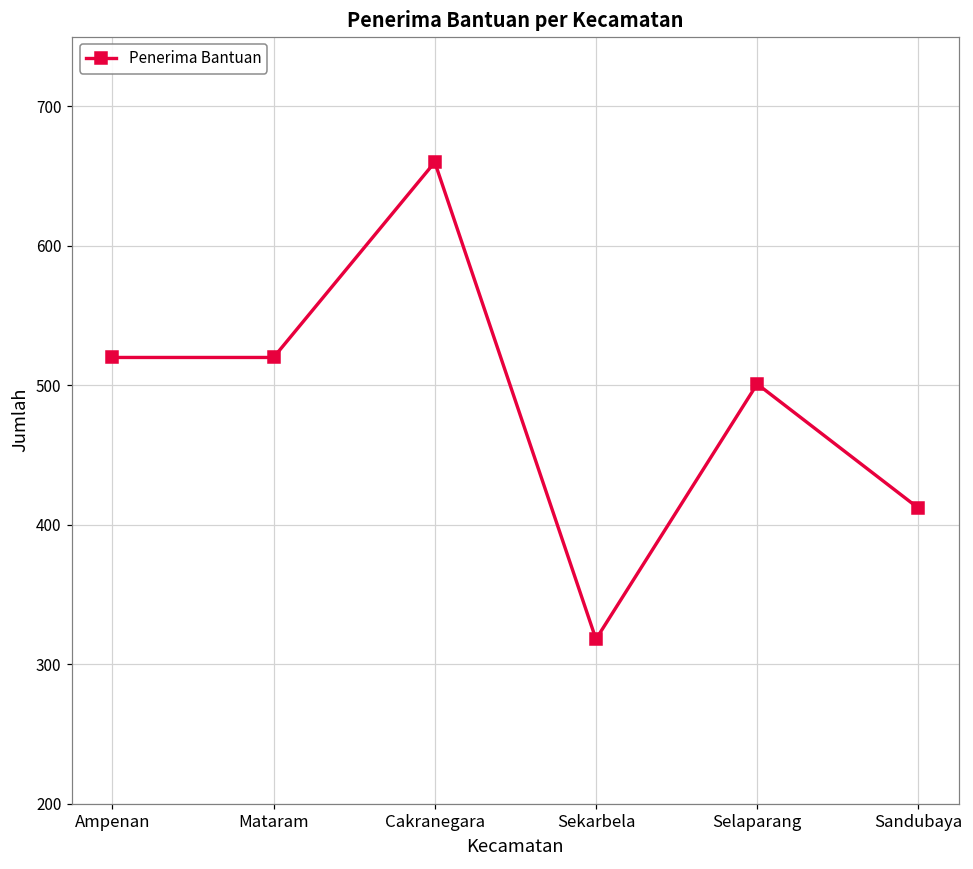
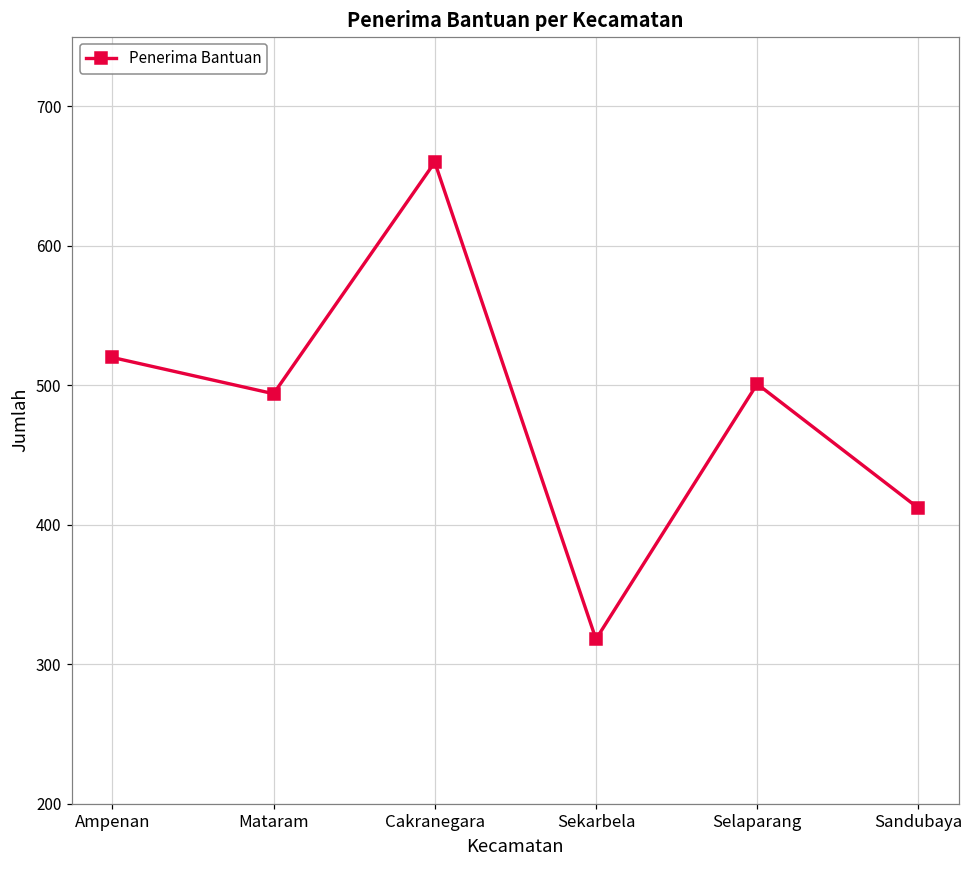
Mataram: 520 -> 494
